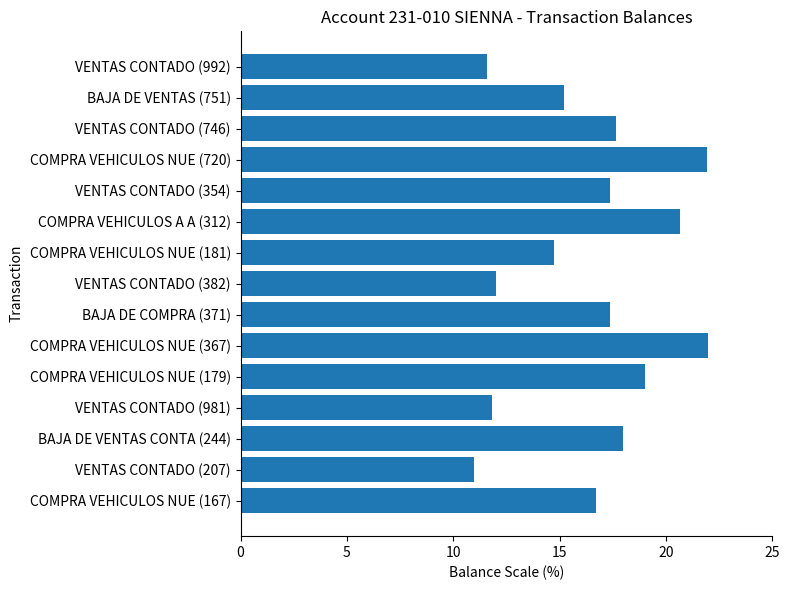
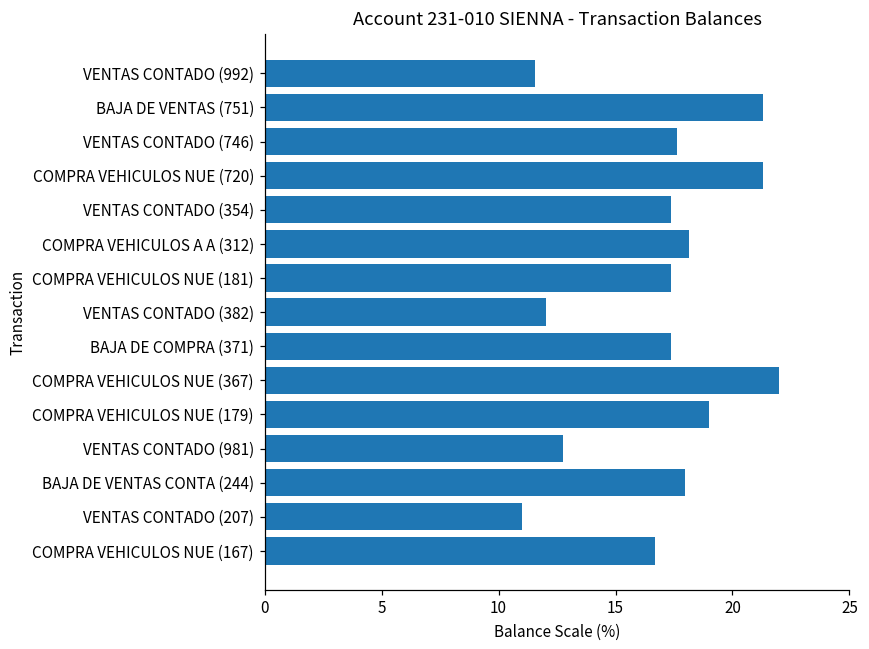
BAJA DE VENTAS (751): 15.2 -> 21.3
COMPRA VEHICULOS NUE (720): 21.9 -> 21.3
COMPRA VEHICULOS A A (312): 20.6 -> 18.2
COMPRA VEHICULOS NUE (181): 14.7 -> 17.4
VENTAS CONTADO (981): 11.8 -> 12.8
